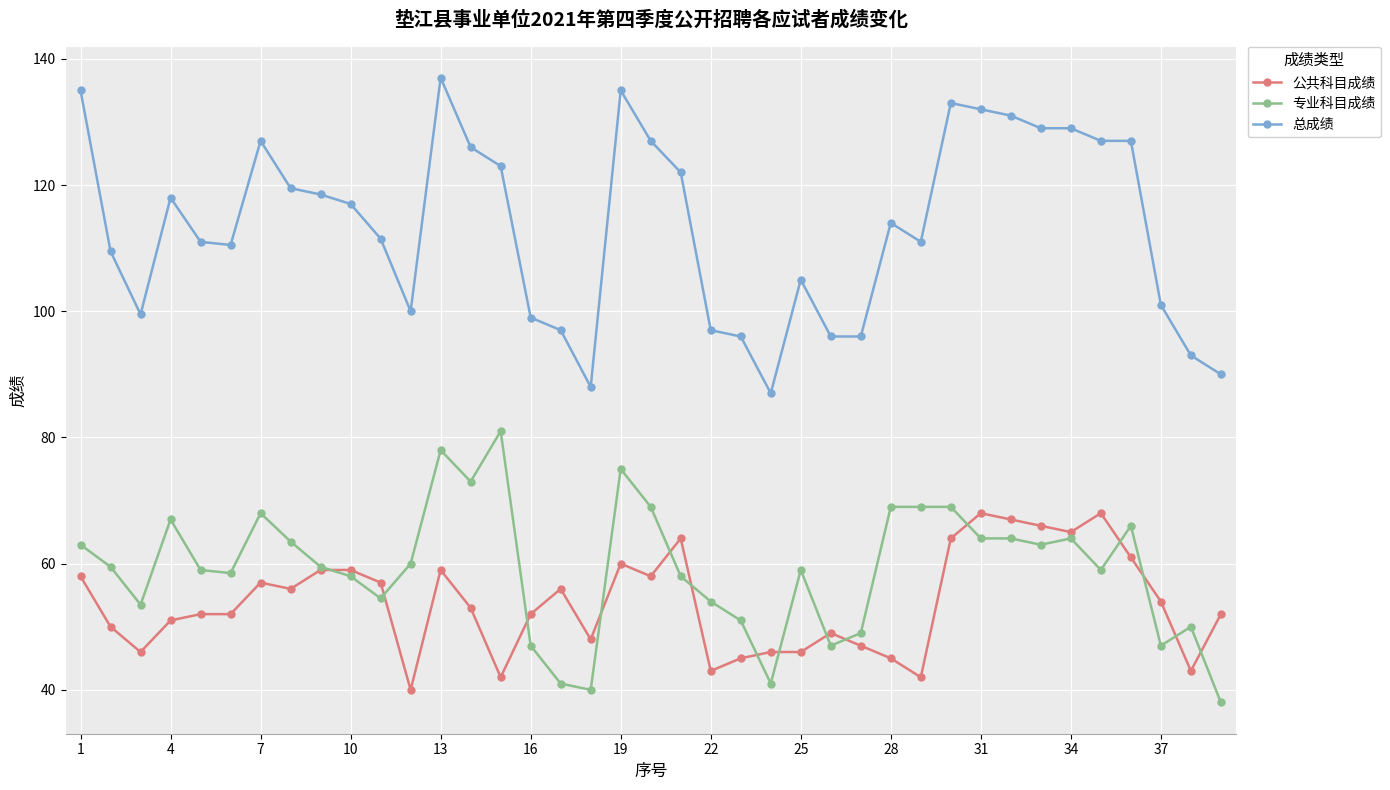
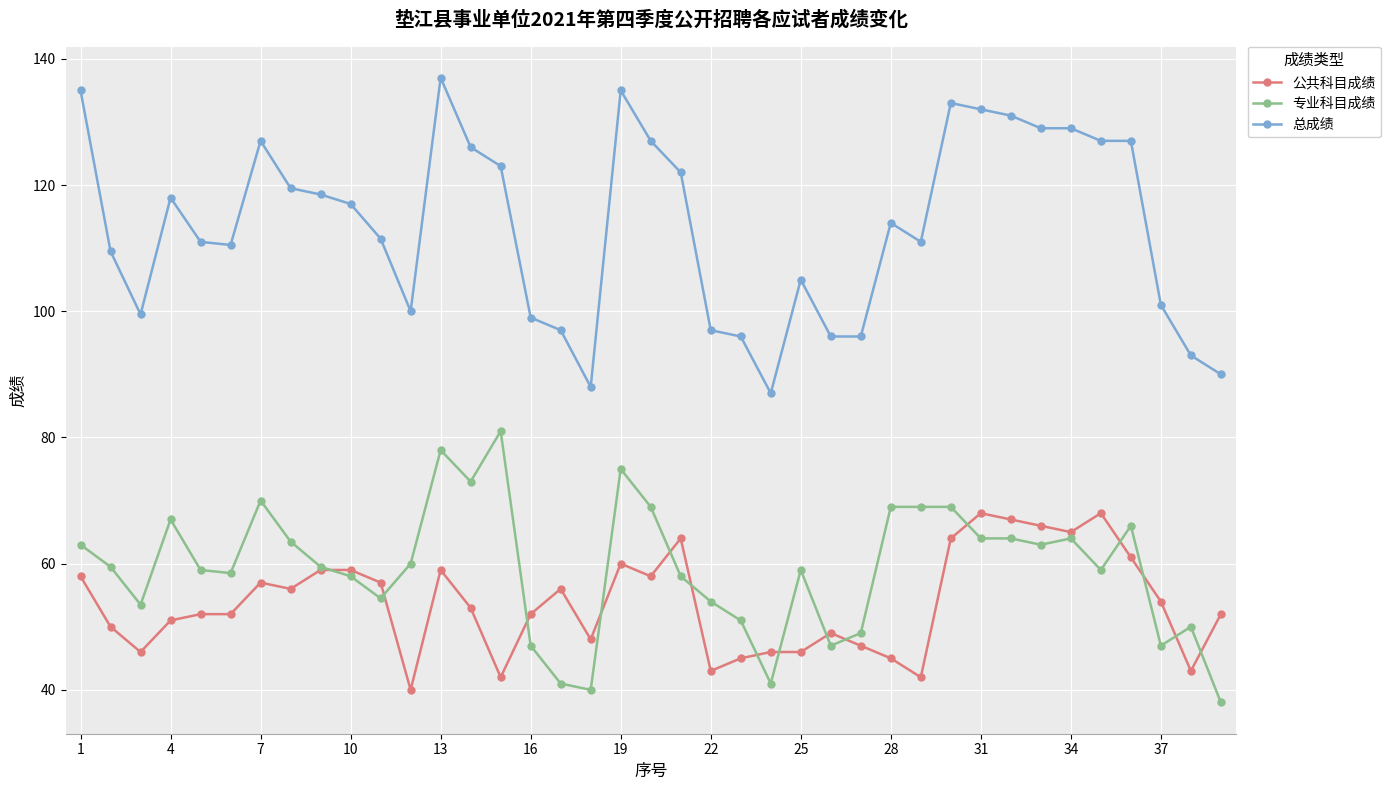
专业科目成绩, 7: 68 -> 70
